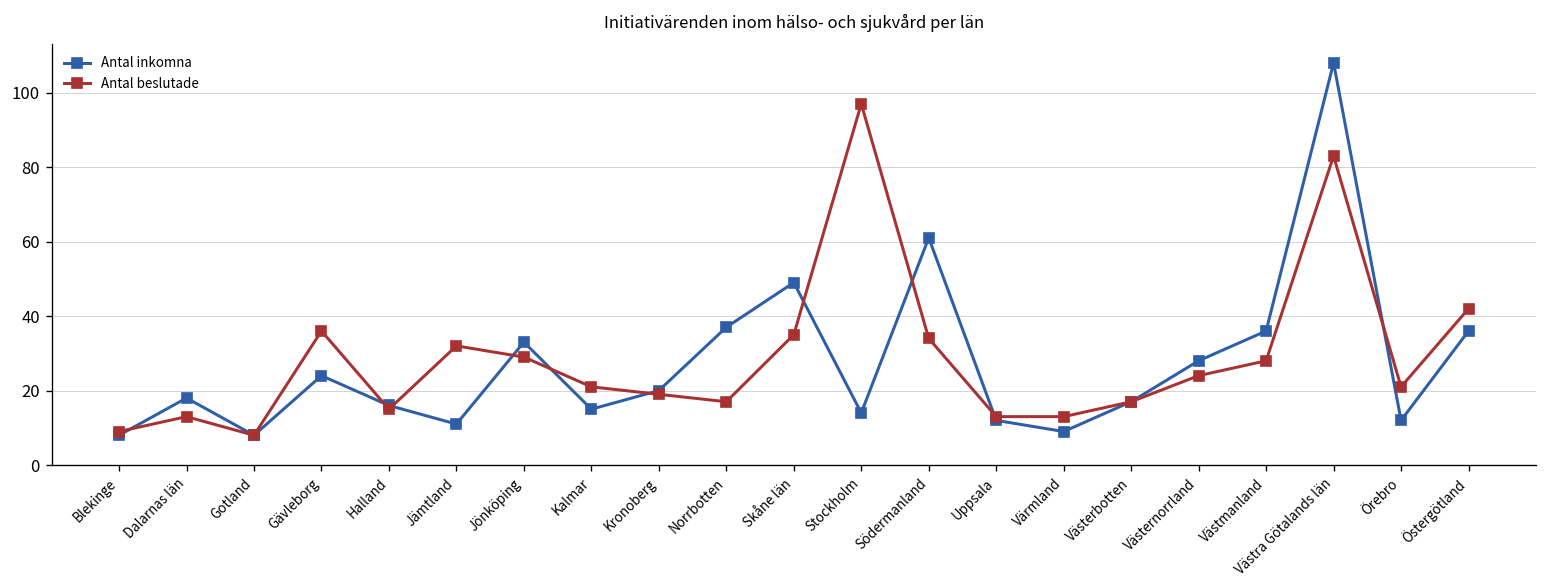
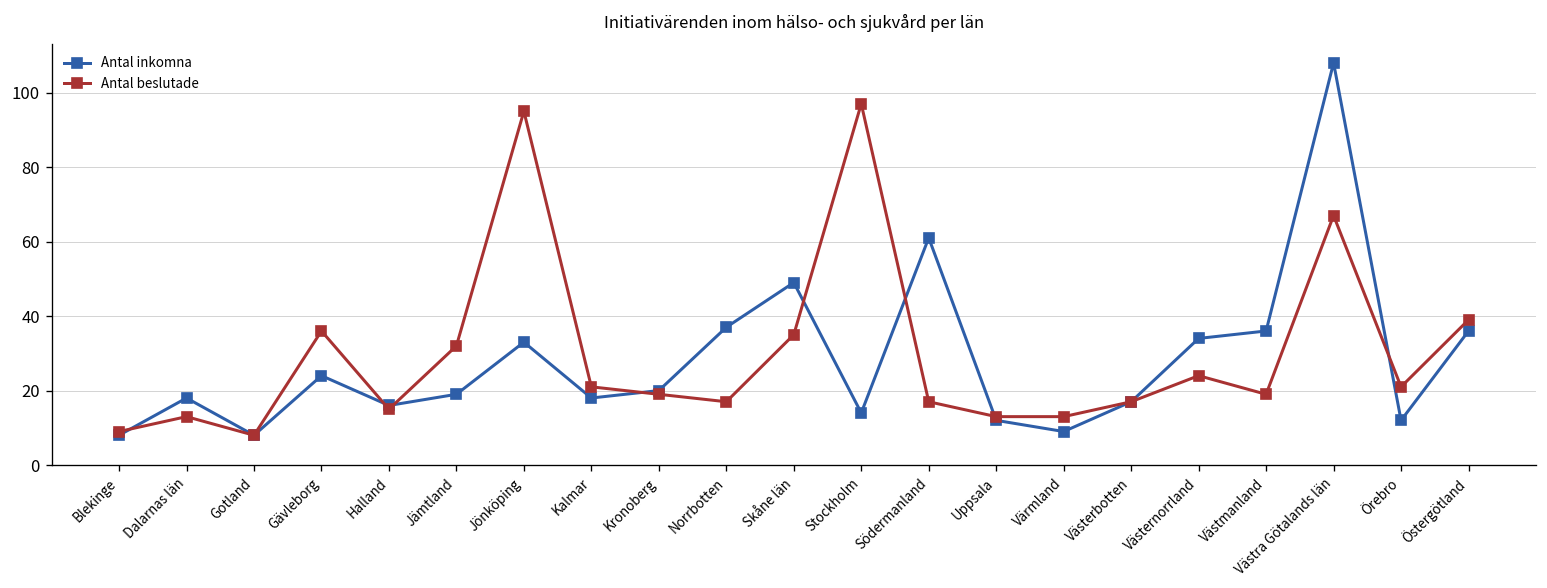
Antal inkomna, Jämtland: 11 -> 19
Antal beslutade, Jönköping: 29 -> 95
Antal inkomna, Kalmar: 15 -> 18
Antal beslutade, Södermanland: 34 -> 17
Antal inkomna, Västernorrland: 28 -> 34
Antal beslutade, Västmanland: 28 -> 19
Antal beslutade, Västra Götalands län: 83 -> 67
Antal beslutade, Östergötland: 42 -> 39
